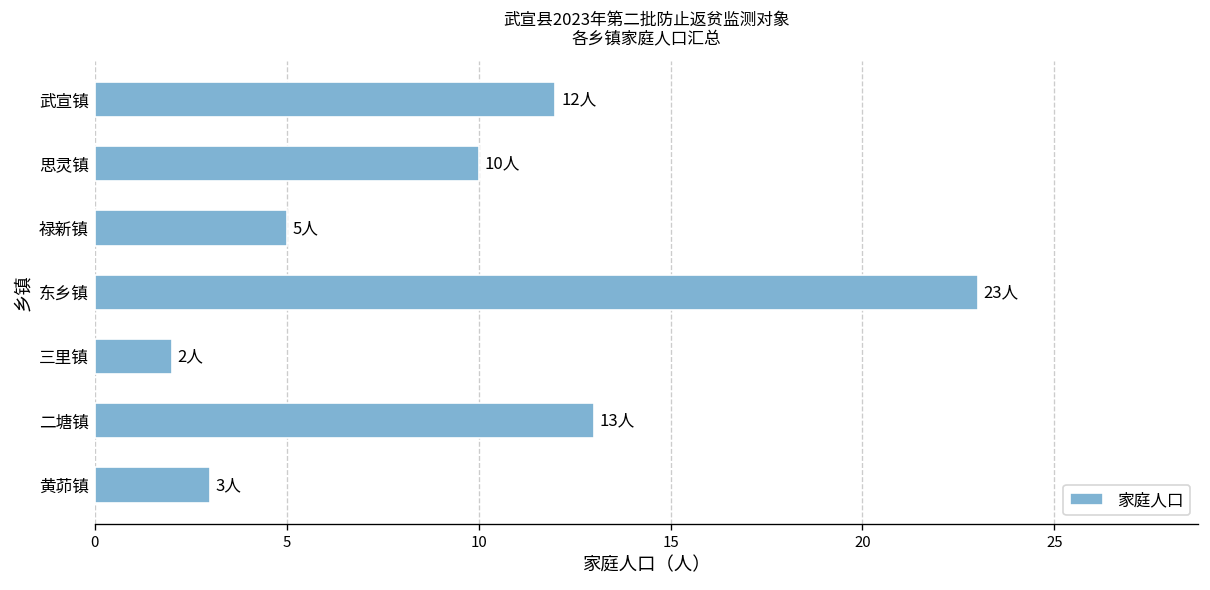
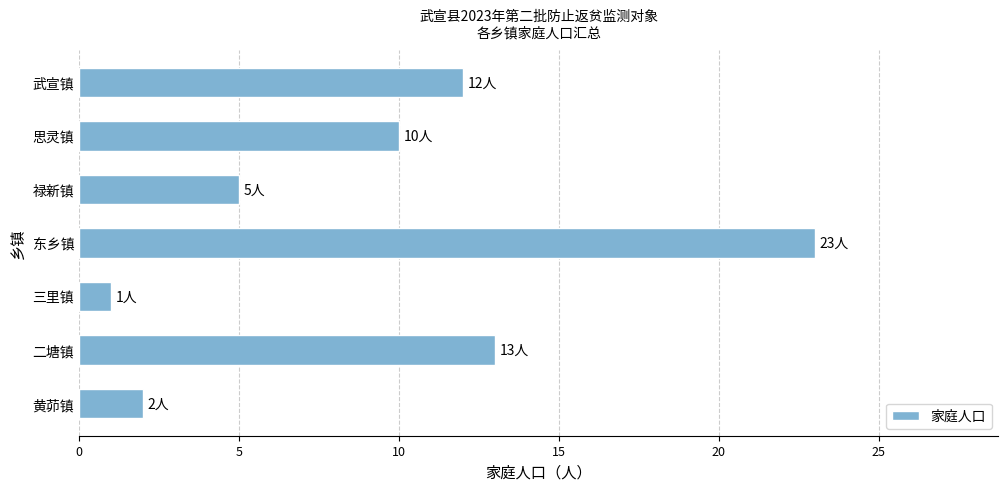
三里镇: 2人 -> 1人
黄茆镇: 3人 -> 2人
